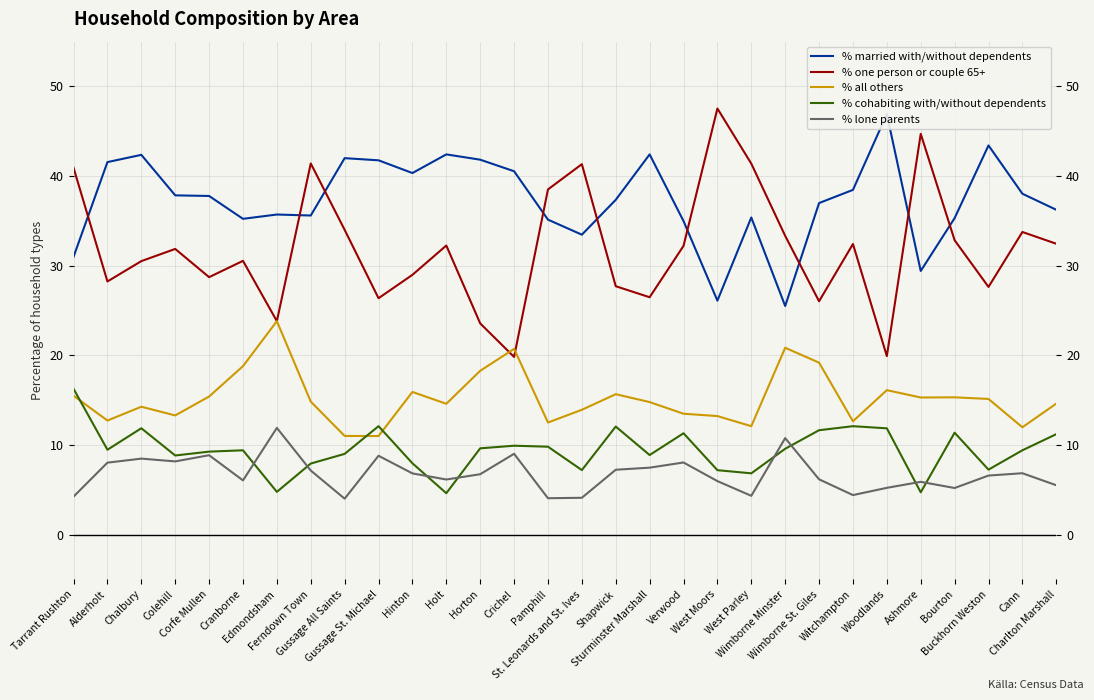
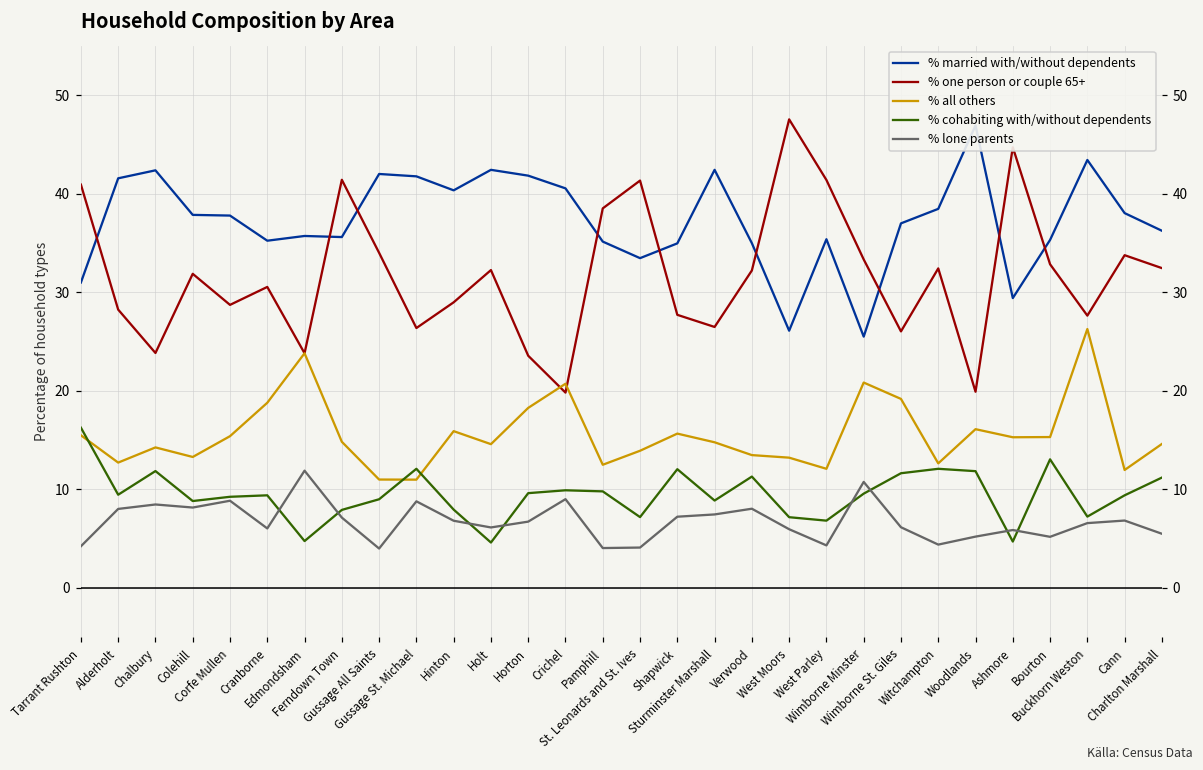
% one person or couple 65+, Chalbury: 31 -> 24
% married with/without dependents, Shapwick: 37 -> 35
% cohabiting with/without dependents, Bourton: 11 -> 13
% all others, Buckhorn Weston: 15 -> 26
